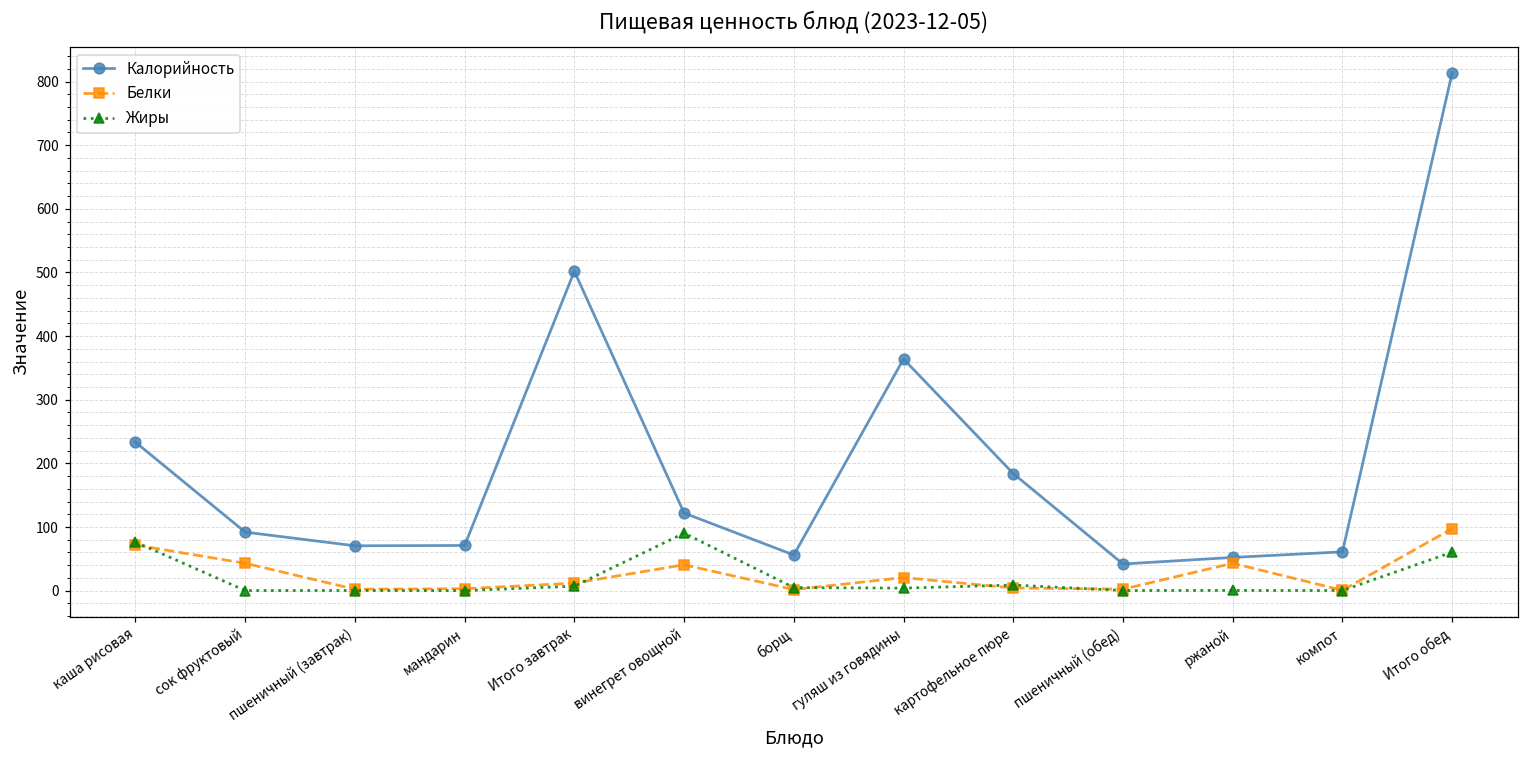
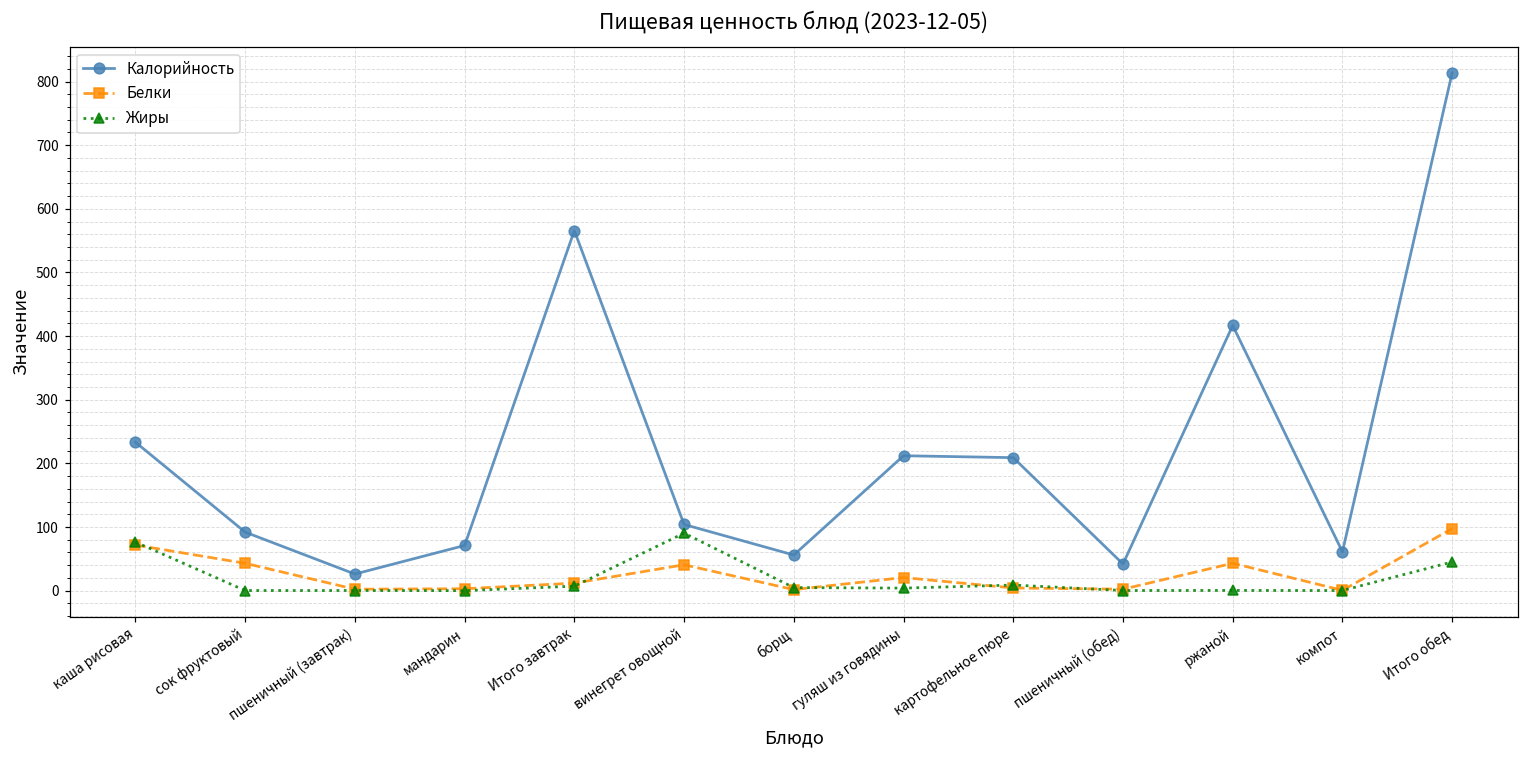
Калорийность, пшеничный (завтрак): 70 -> 30
Калорийность, Итого завтрак: 500 -> 570
Калорийность, винегрет овощной: 120 -> 100
Калорийность, гуляш из говядины: 360 -> 210
Калорийность, картофельное пюре: 180 -> 210
Калорийность, ржаной: 50 -> 420
Жиры, Итого обед: 60 -> 50
